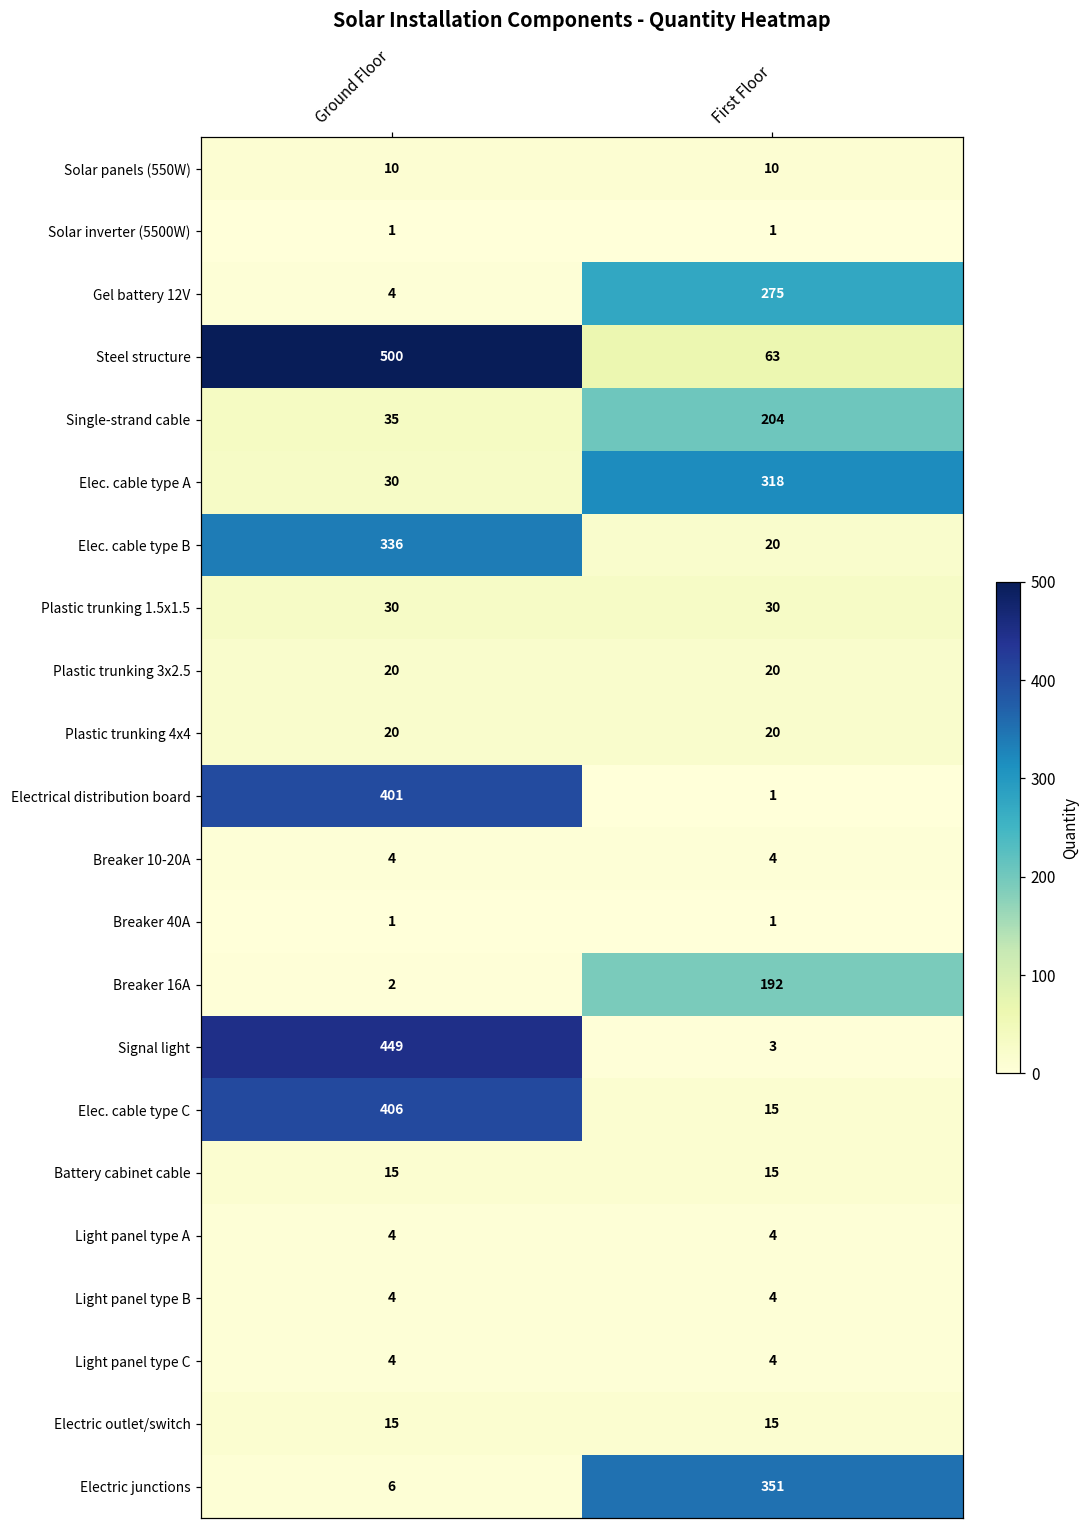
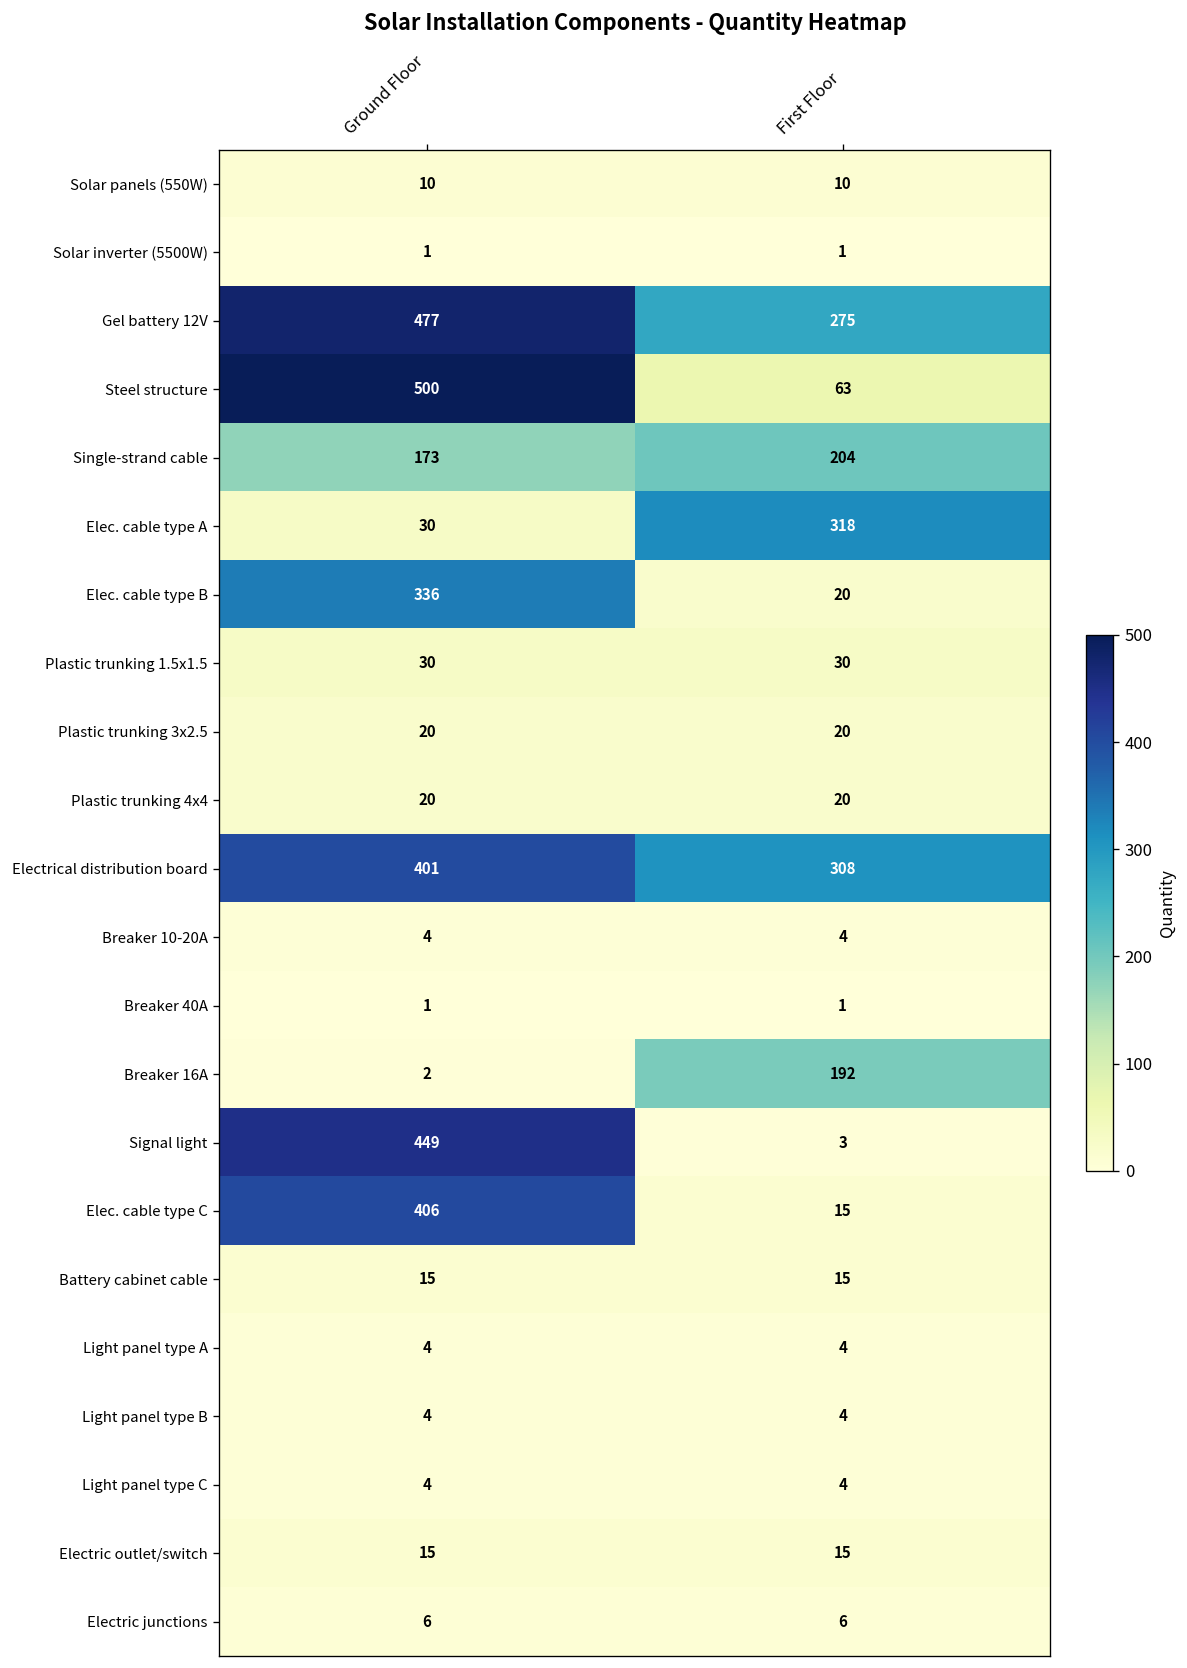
Gel battery 12V, Ground Floor: 4 -> 477
Single-strand cable, Ground Floor: 35 -> 173
Electrical distribution board, First Floor: 1 -> 308
Electric junctions, First Floor: 351 -> 6
